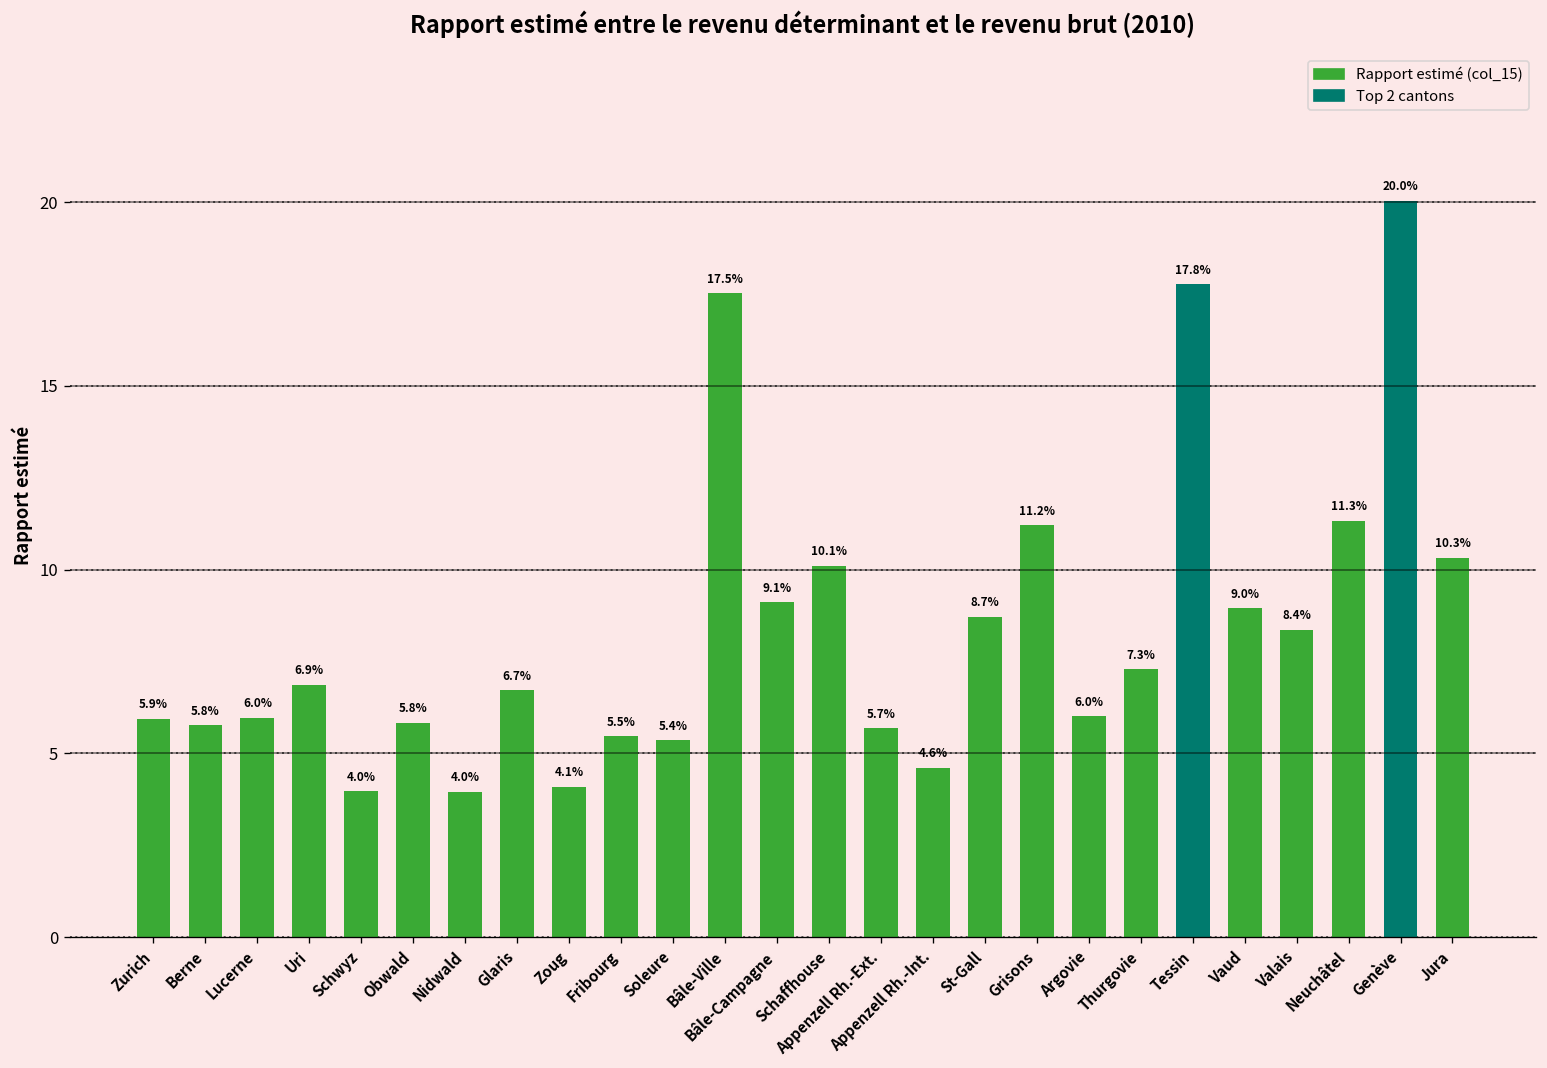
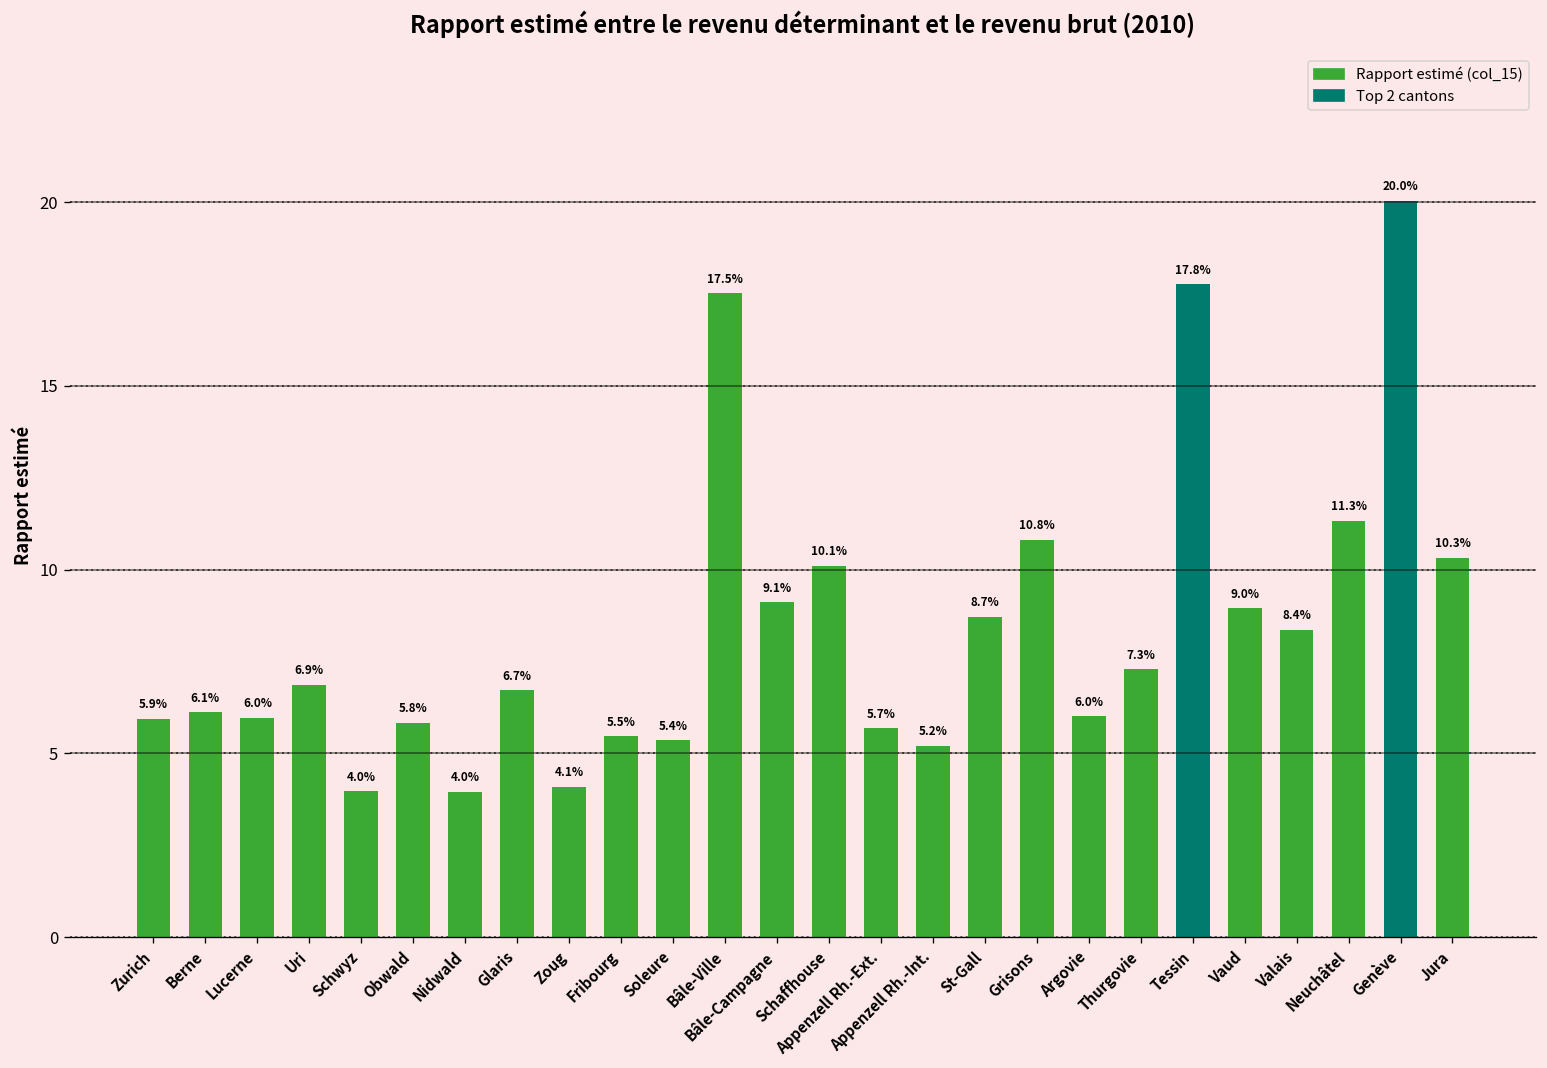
Berne: 5.8% -> 6.1%
Appenzell Rh.-Int.: 4.6% -> 5.2%
Grisons: 11.2% -> 10.8%
